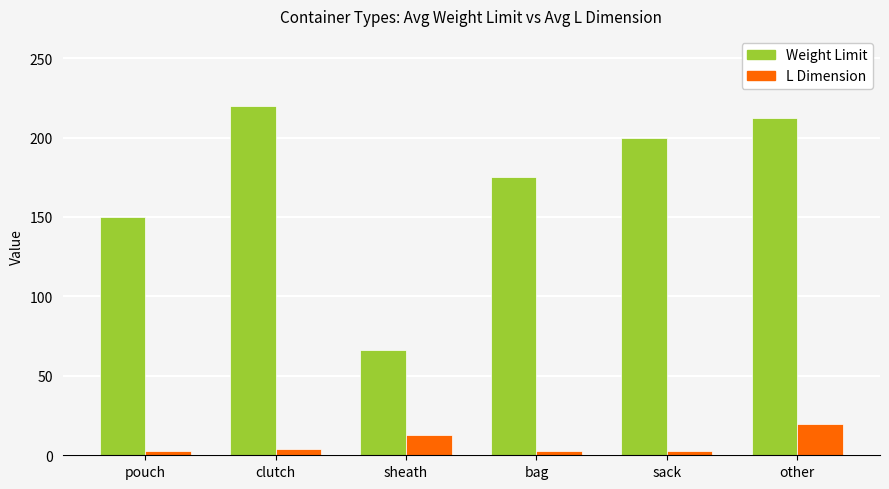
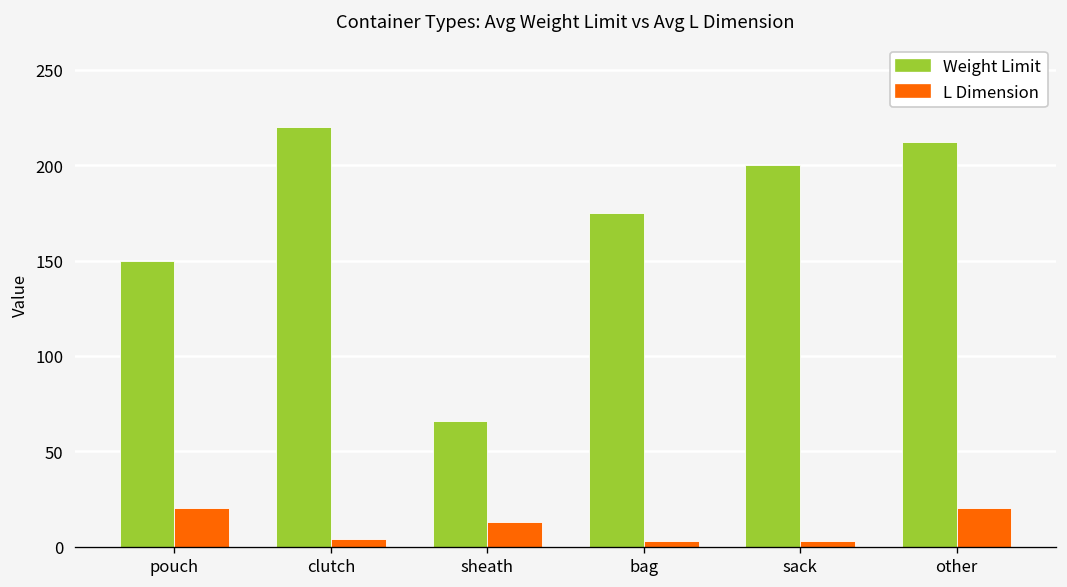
L Dimension, pouch: 3 -> 20
